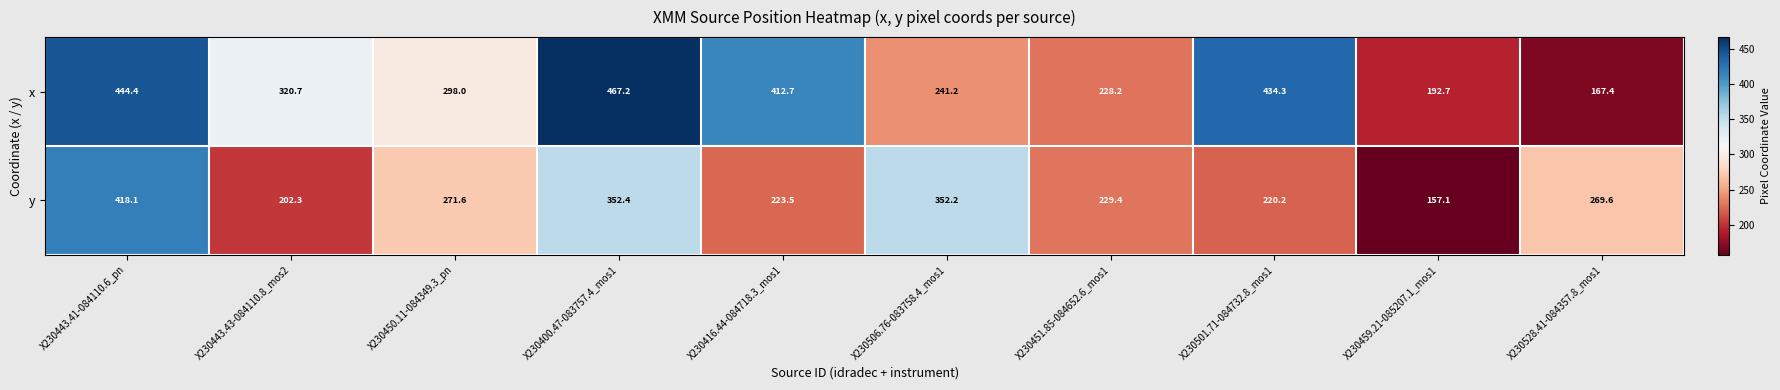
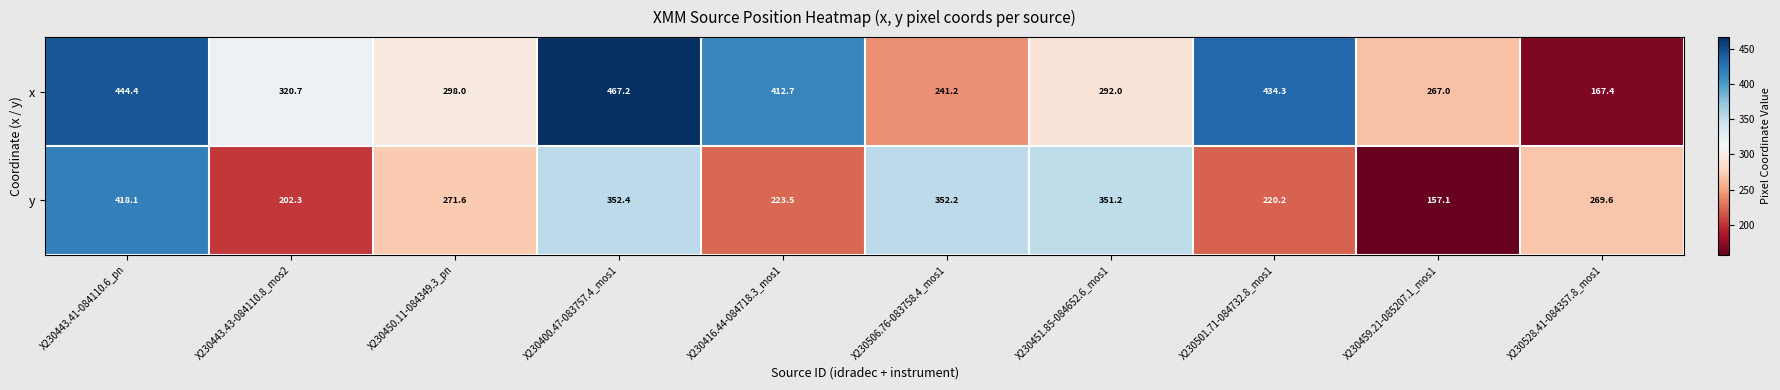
x, X230451.85-084652.6_mos1: 228.2 -> 292.0
x, X230459.21-085207.1_mos1: 192.7 -> 267.0
y, X230451.85-084652.6_mos1: 229.4 -> 351.2
